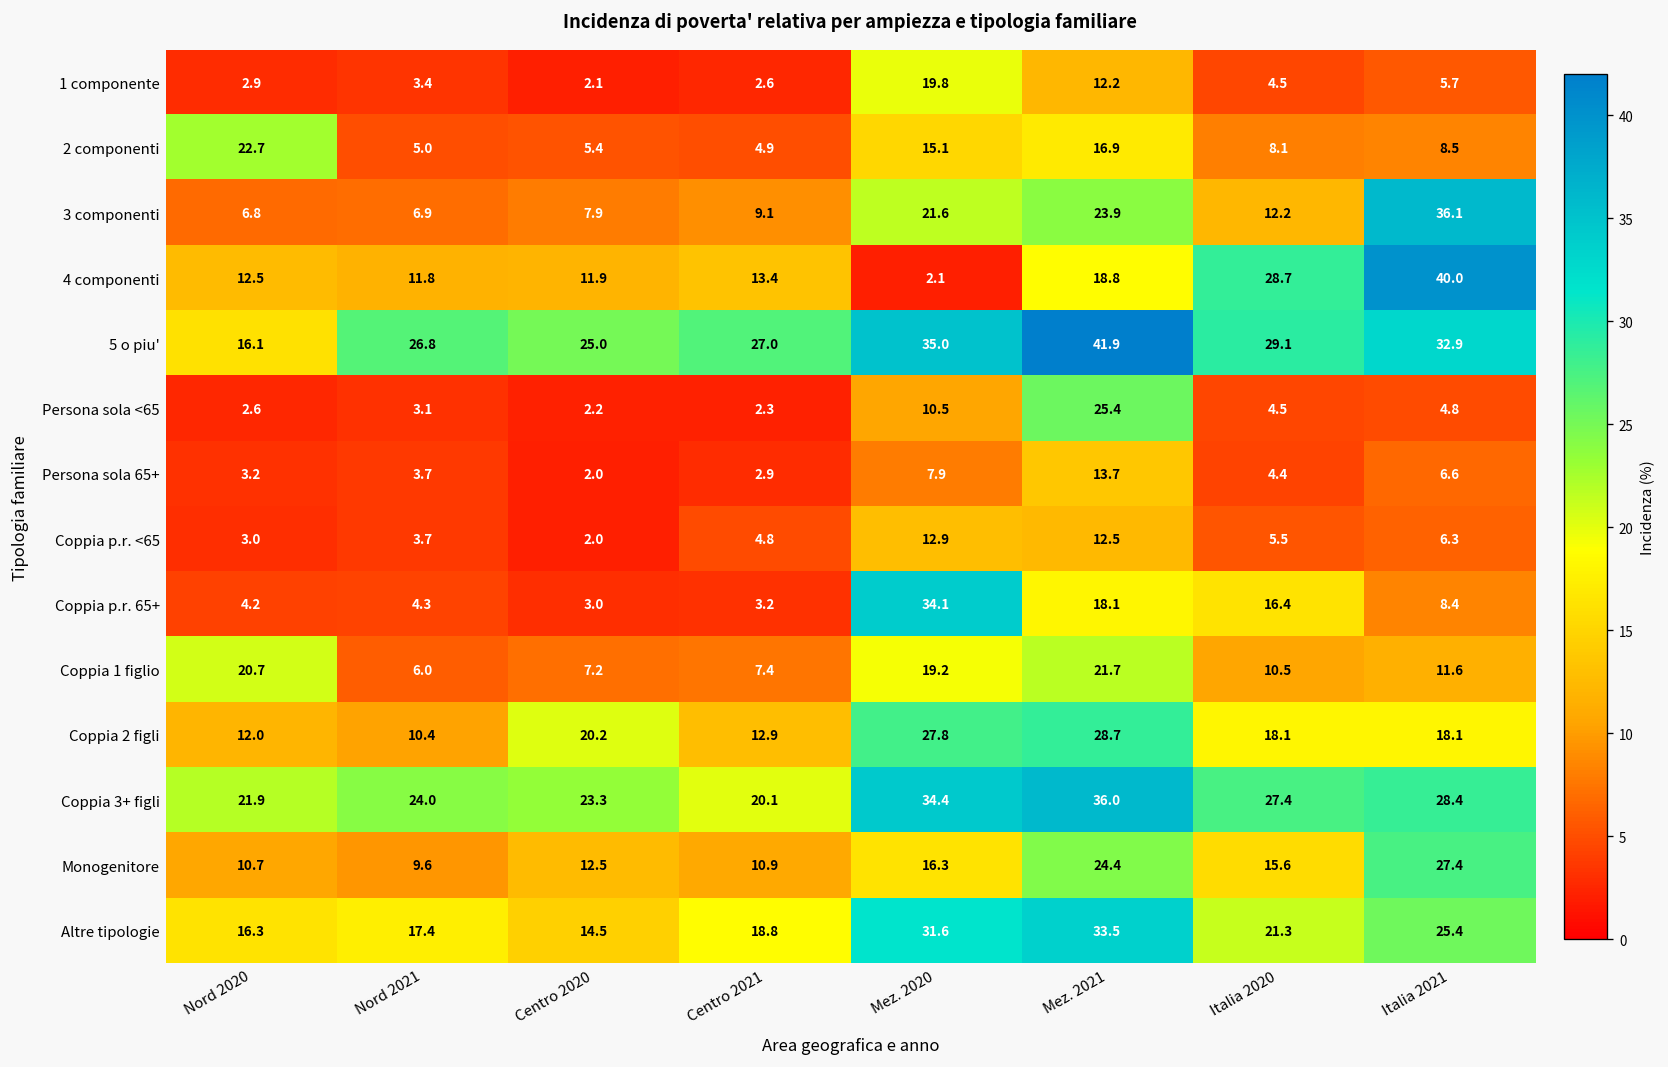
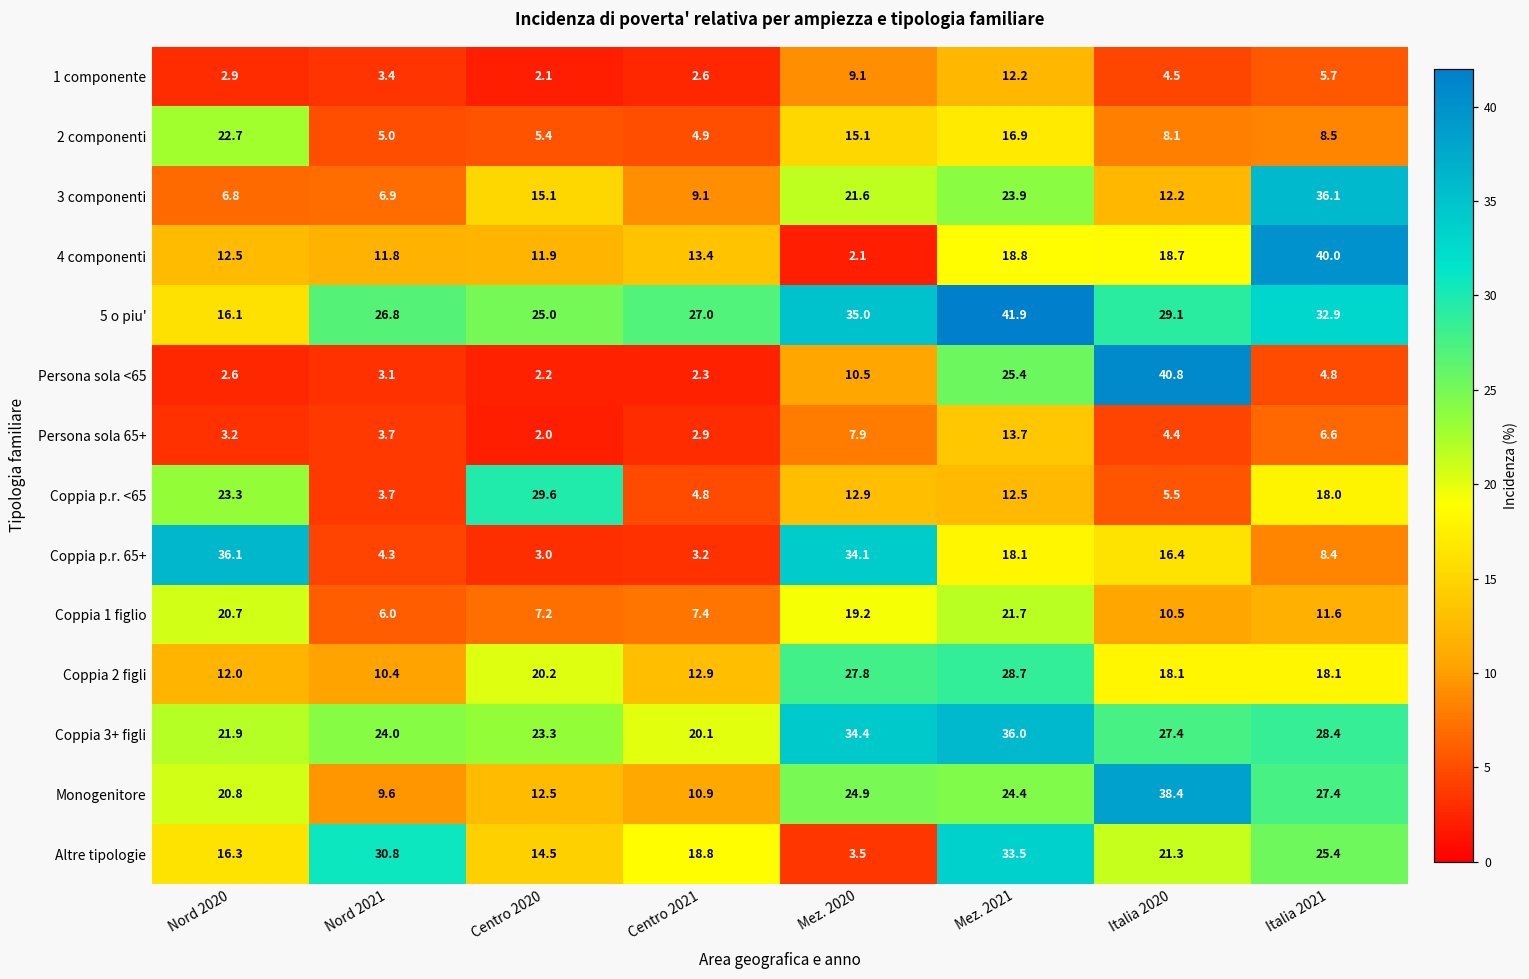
1 componente, Mez. 2020: 19.8 -> 9.1
3 componenti, Centro 2020: 7.9 -> 15.1
4 componenti, Italia 2020: 28.7 -> 18.7
Persona sola <65, Italia 2020: 4.5 -> 40.8
Coppia p.r. <65, Nord 2020: 3.0 -> 23.3
Coppia p.r. <65, Centro 2020: 2.0 -> 29.6
Coppia p.r. <65, Italia 2021: 6.3 -> 18.0
Coppia p.r. 65+, Nord 2020: 4.2 -> 36.1
Monogenitore, Nord 2020: 10.7 -> 20.8
Monogenitore, Mez. 2020: 16.3 -> 24.9
Monogenitore, Italia 2020: 15.6 -> 38.4
Altre tipologie, Nord 2021: 17.4 -> 30.8
Altre tipologie, Mez. 2020: 31.6 -> 3.5
